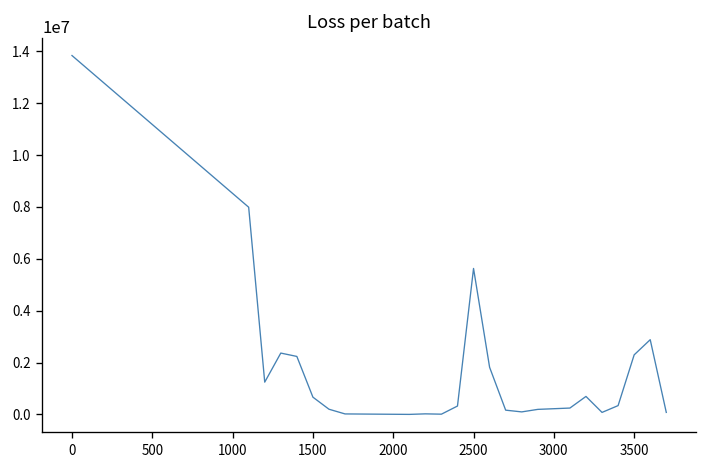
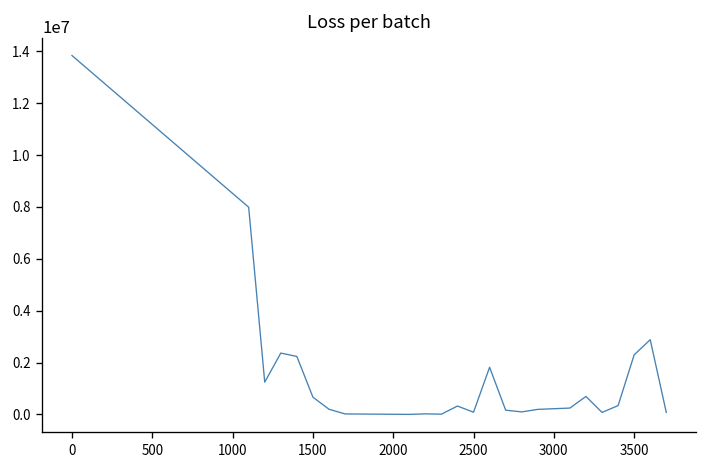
2500: 5600000 -> 100000
